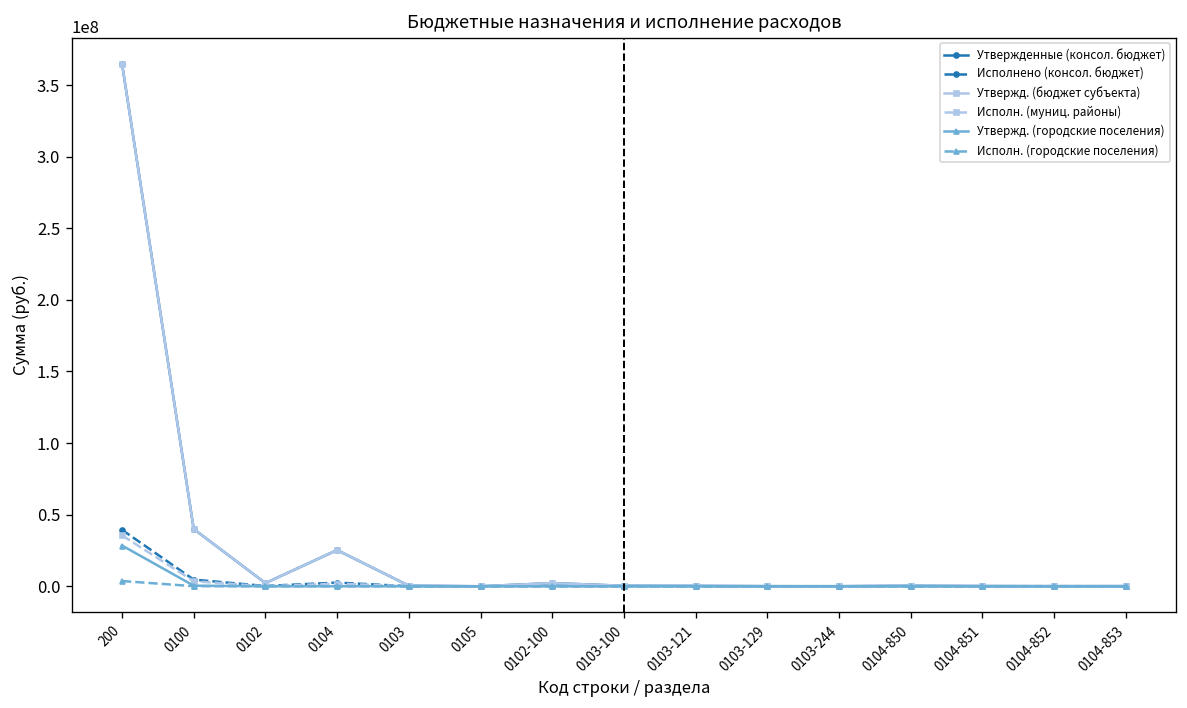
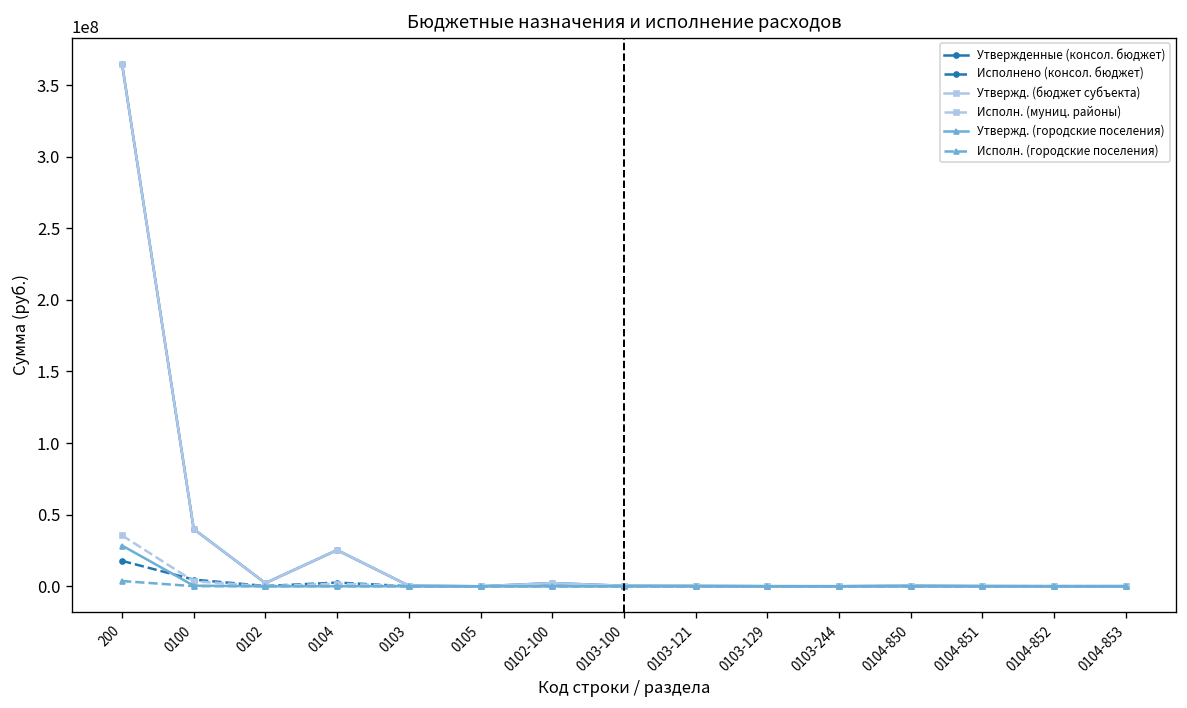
Исполнено (консол. бюджет), 200: 39000000 -> 18000000
